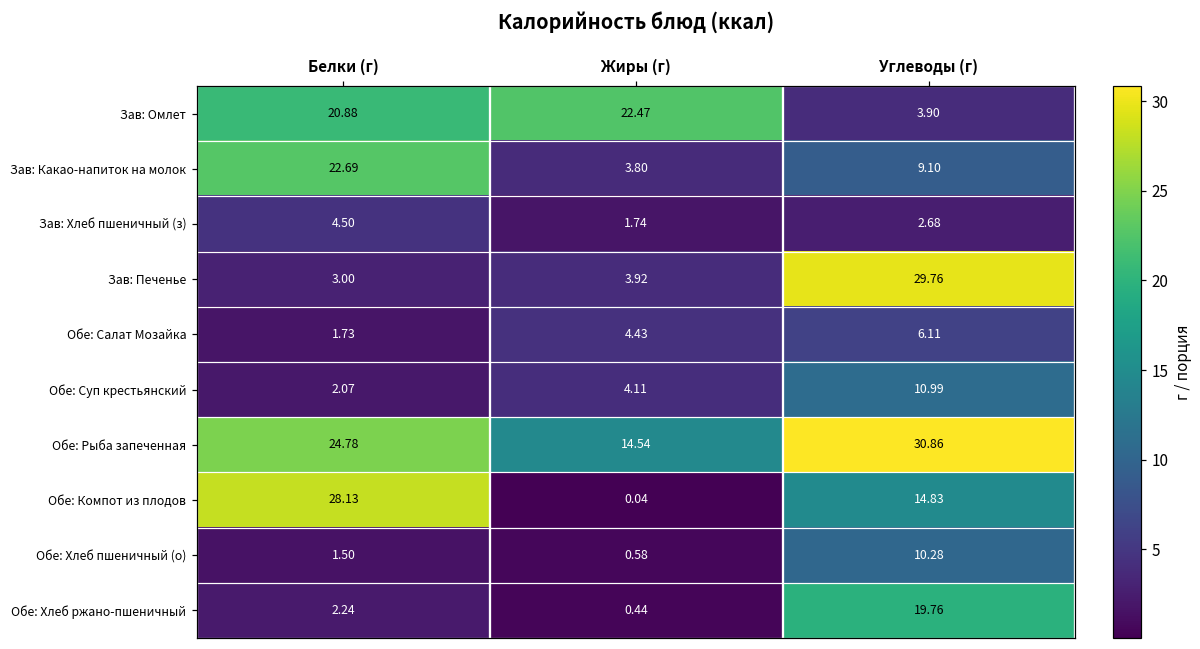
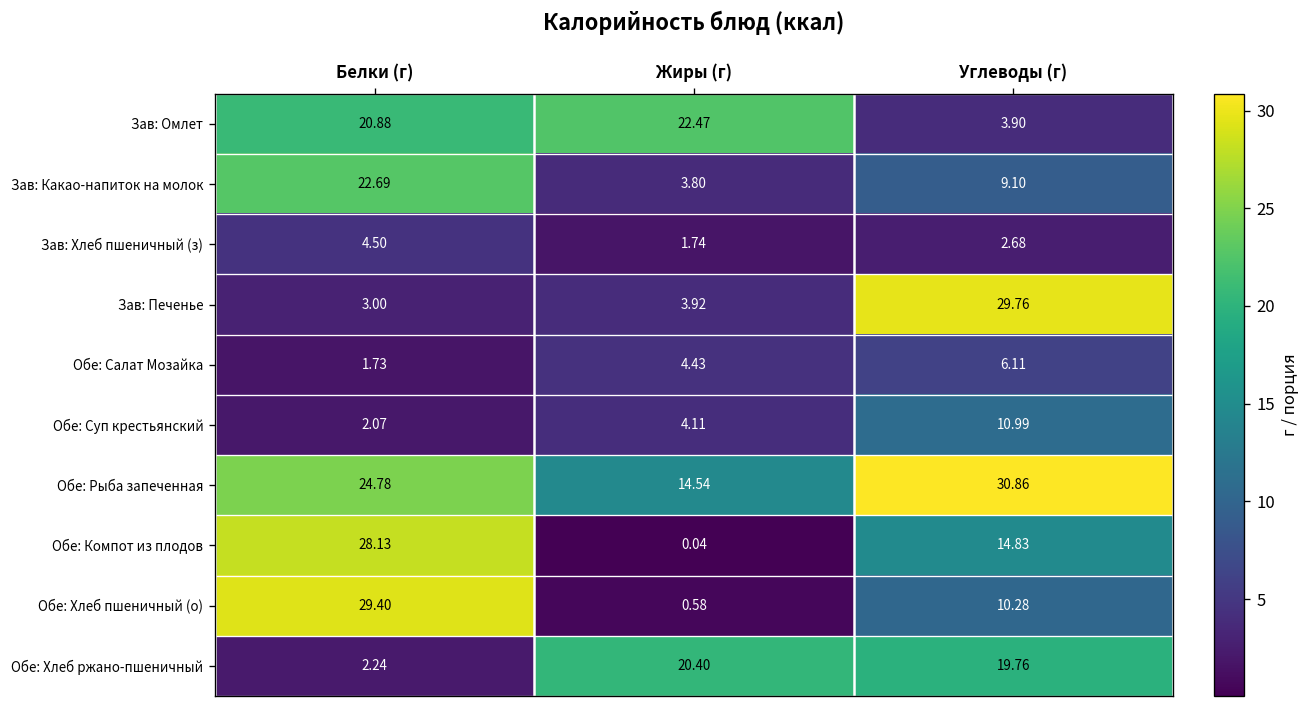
Обе: Хлеб пшеничный (о), Белки (г): 1.50 -> 29.40
Обе: Хлеб ржано-пшеничный, Жиры (г): 0.44 -> 20.40
